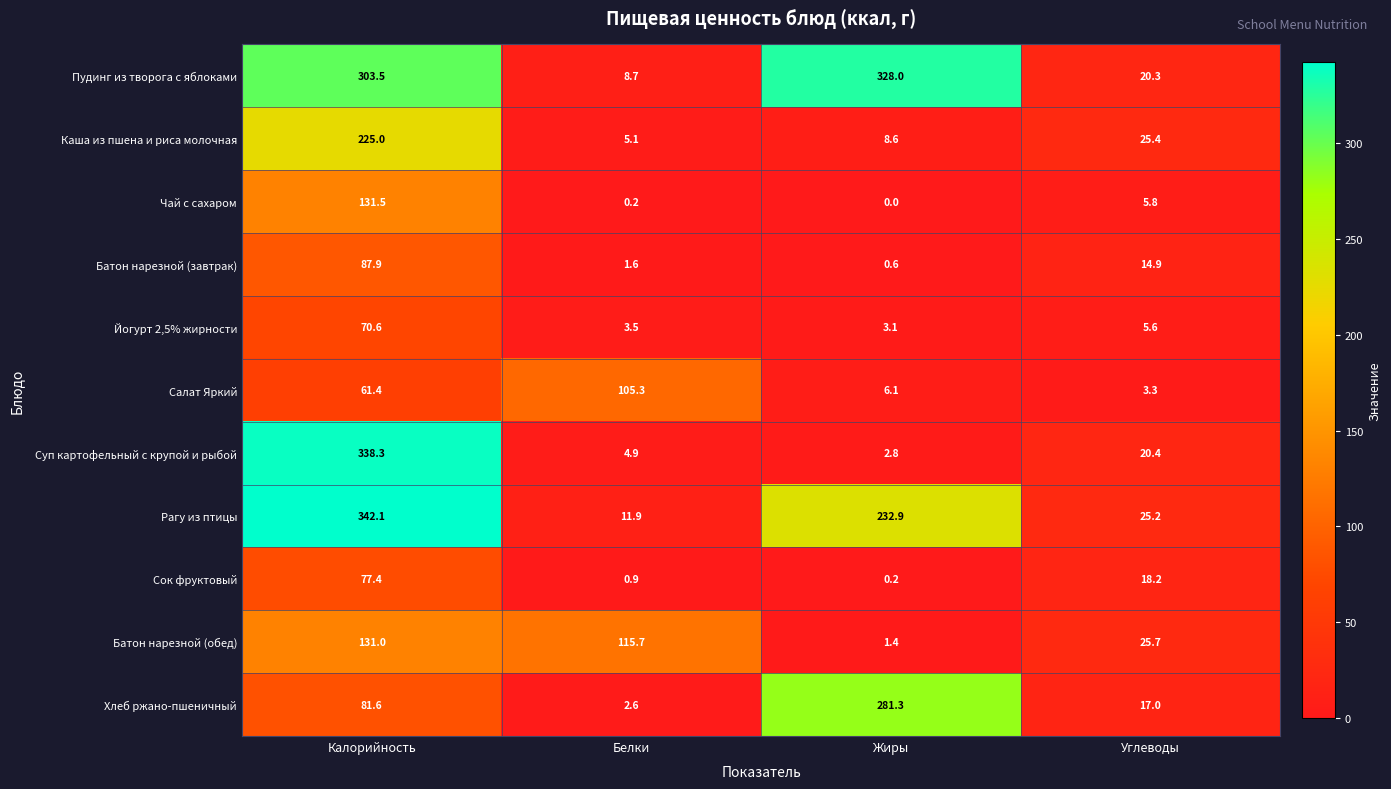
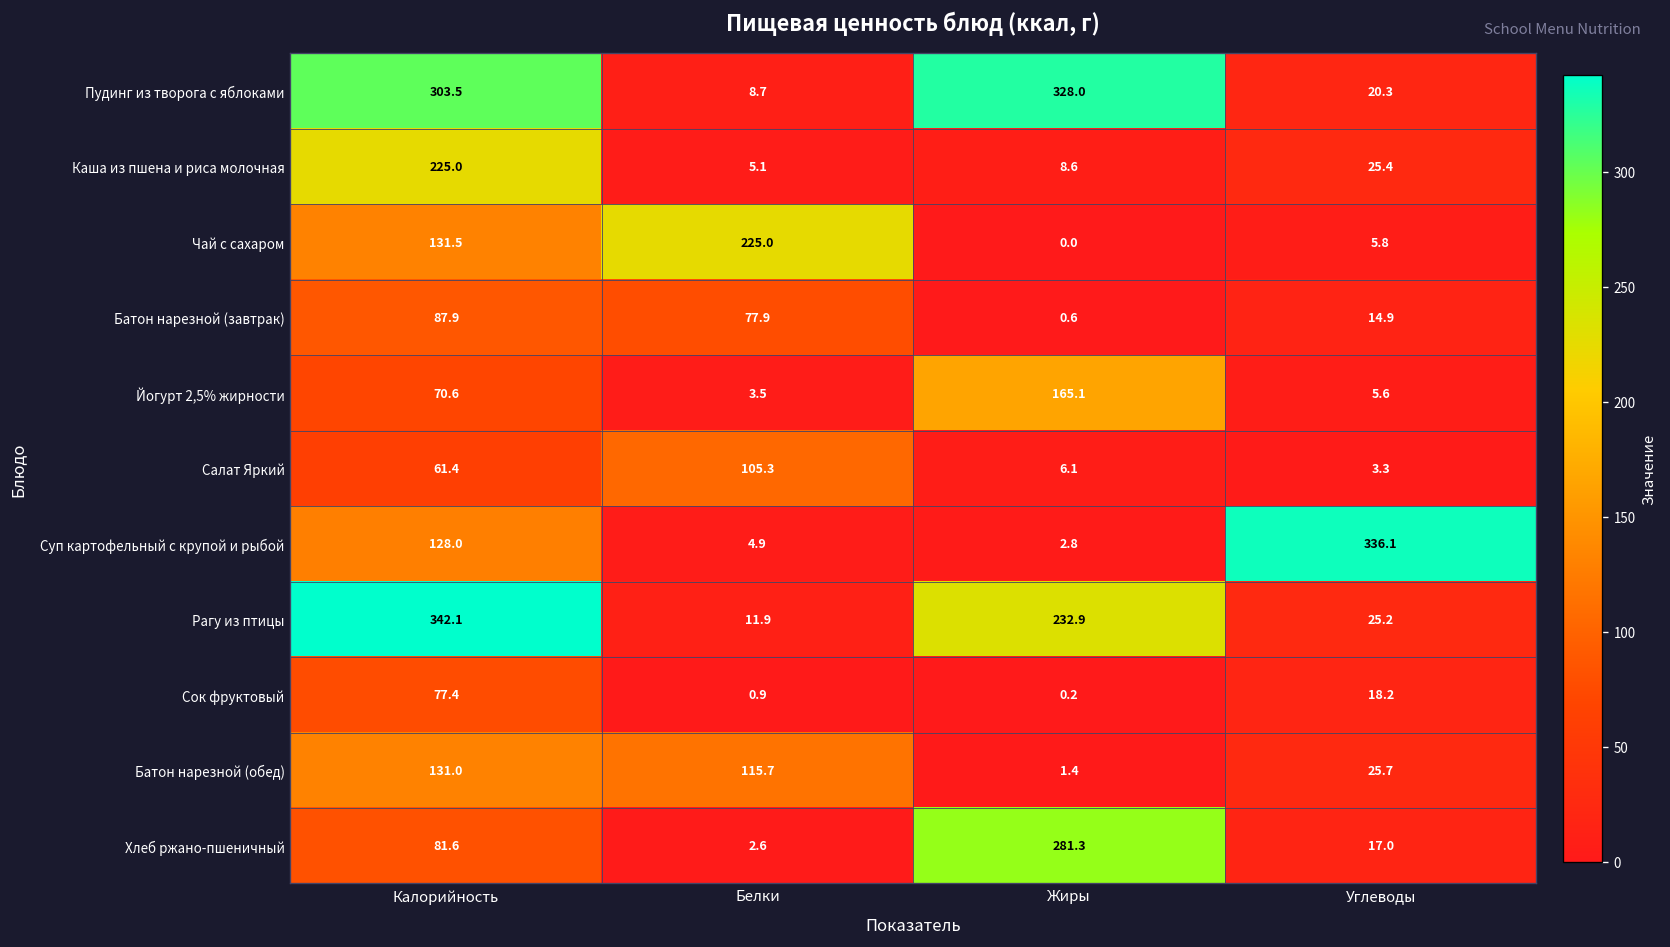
Чай с сахаром, Белки: 0.2 -> 225.0
Батон нарезной (завтрак), Белки: 1.6 -> 77.9
Йогурт 2,5% жирности, Жиры: 3.1 -> 165.1
Суп картофельный с крупой и рыбой, Калорийность: 338.3 -> 128.0
Суп картофельный с крупой и рыбой, Углеводы: 20.4 -> 336.1
